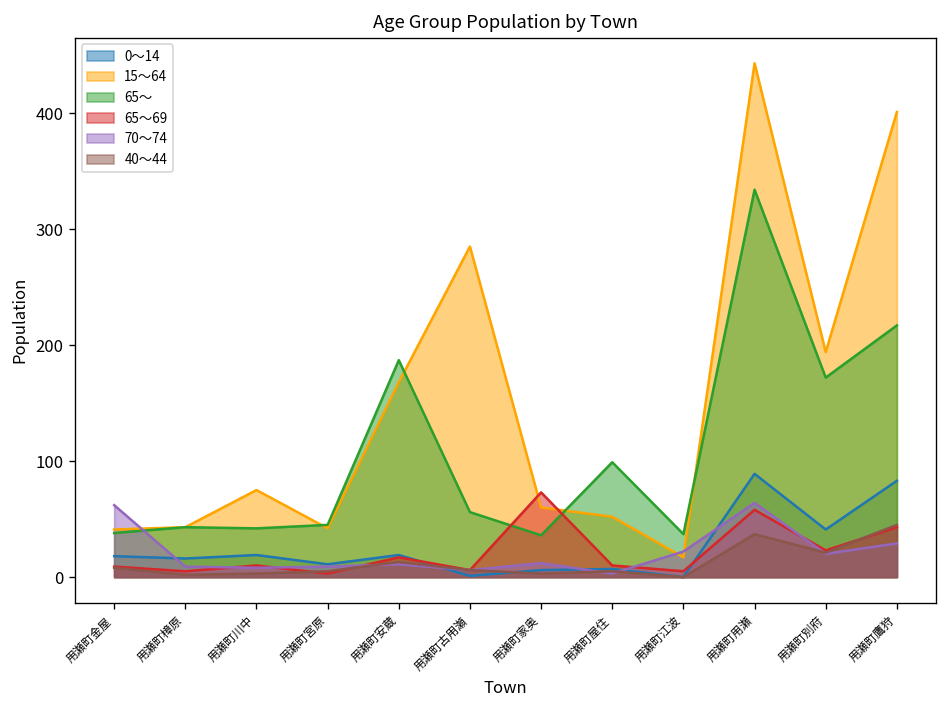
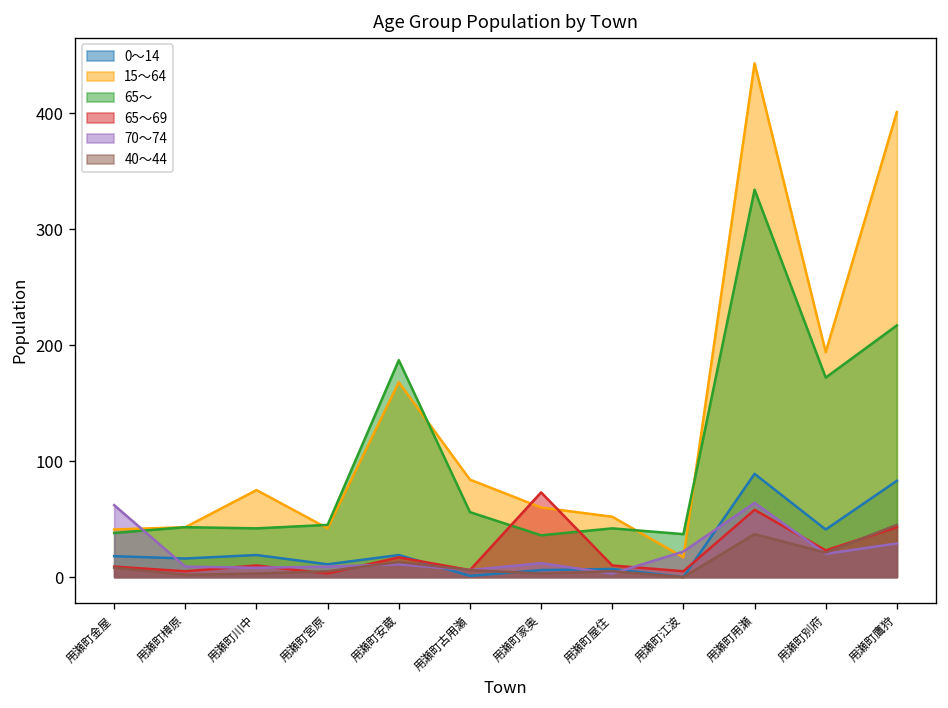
15～64, 用瀬町古用瀬: 290 -> 80
65～, 用瀬町屋住: 100 -> 40
